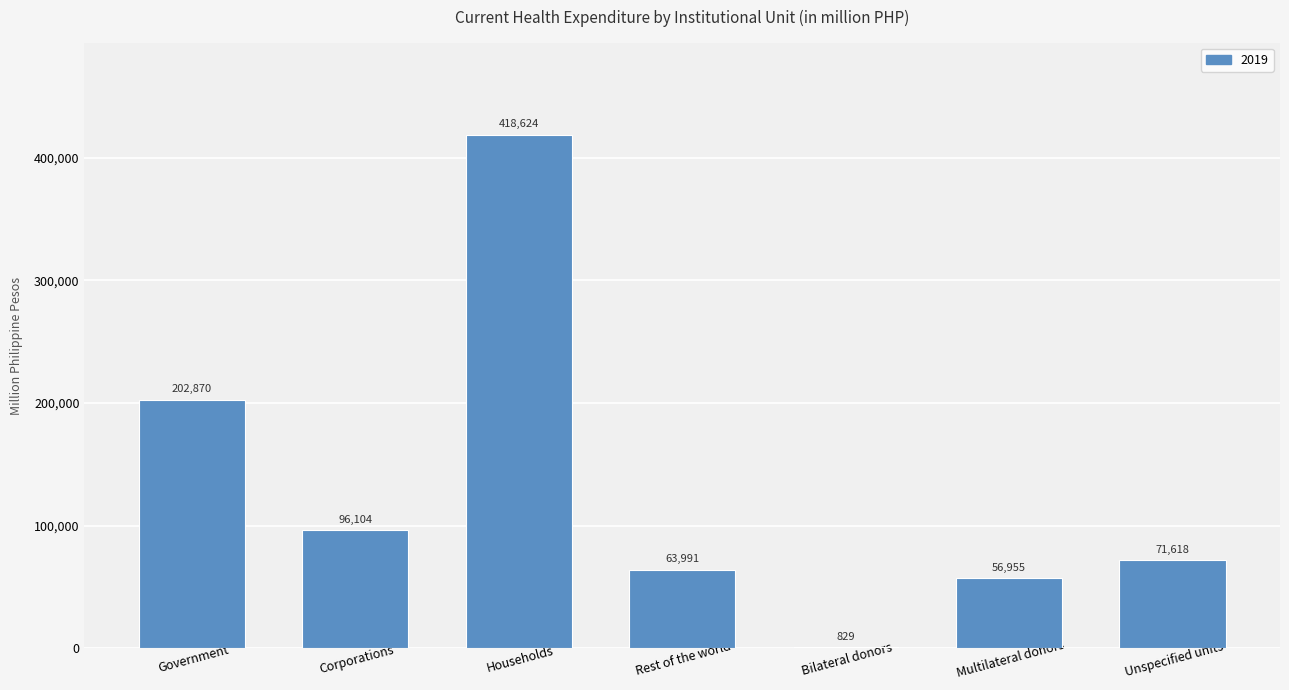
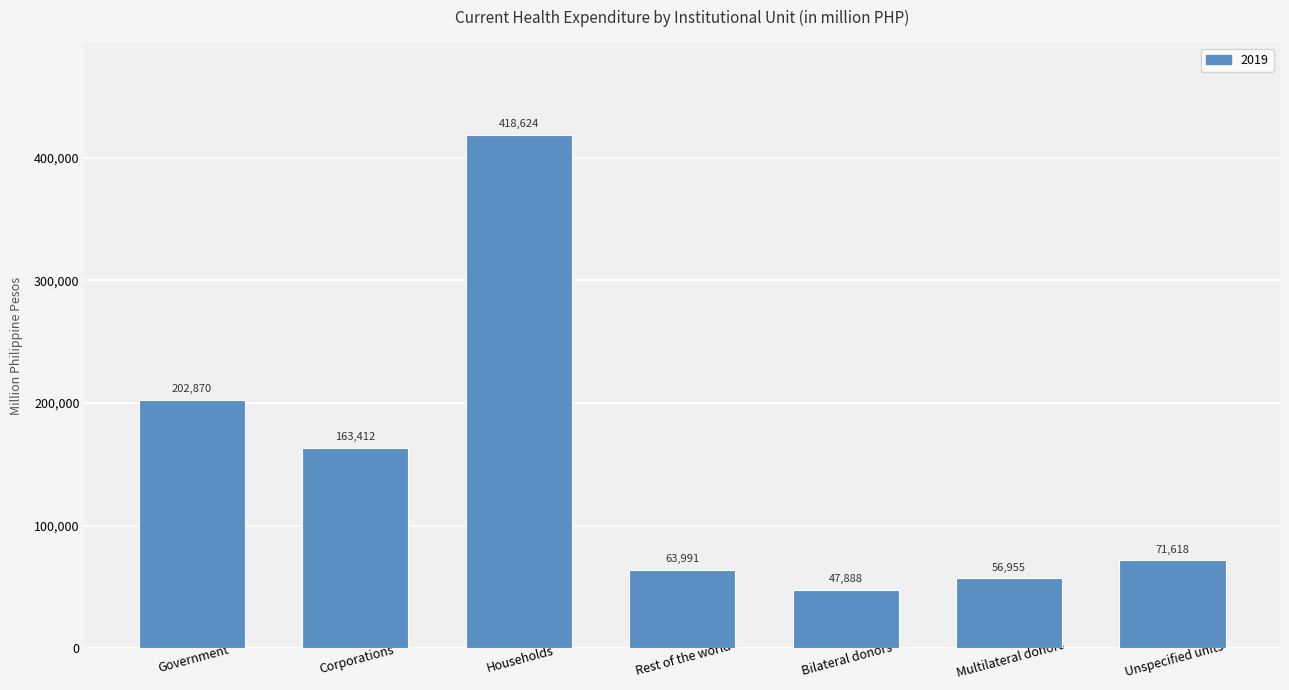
Corporations: 96,104 -> 163,412
Bilateral donors: 829 -> 47,888
